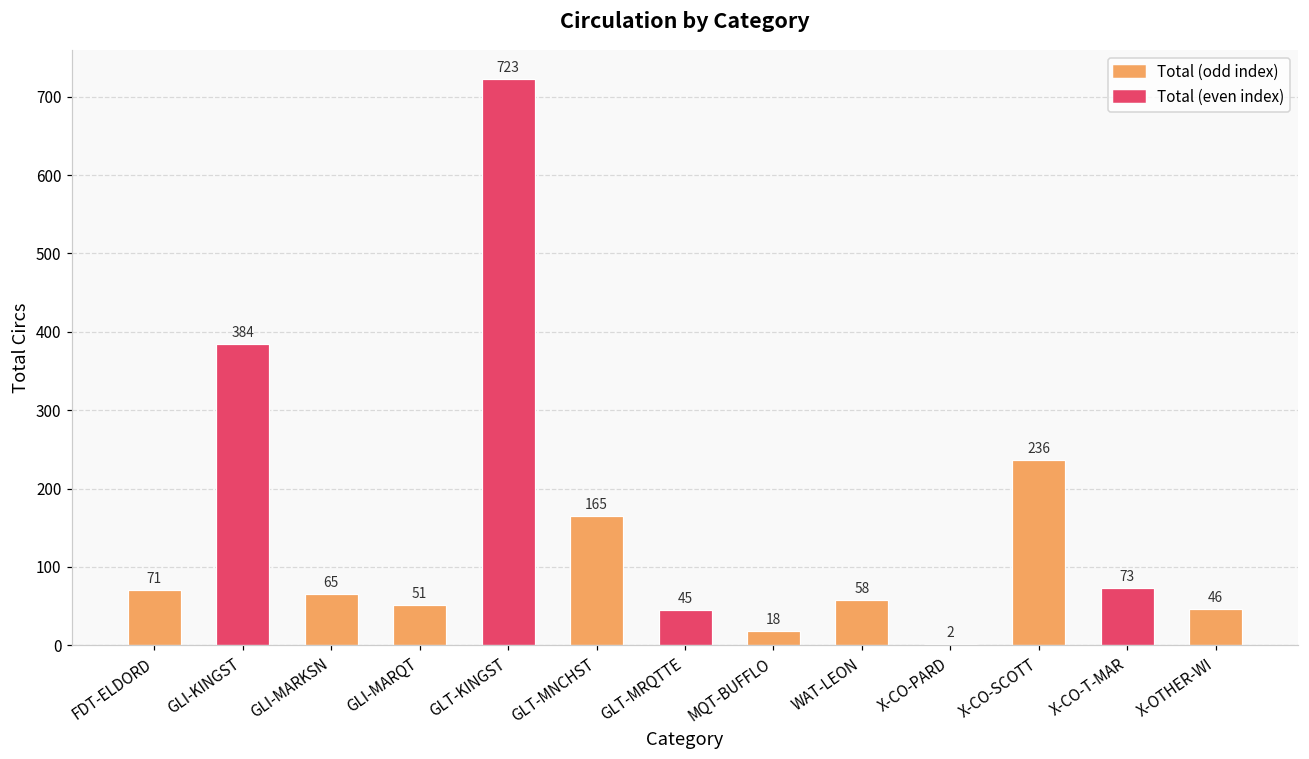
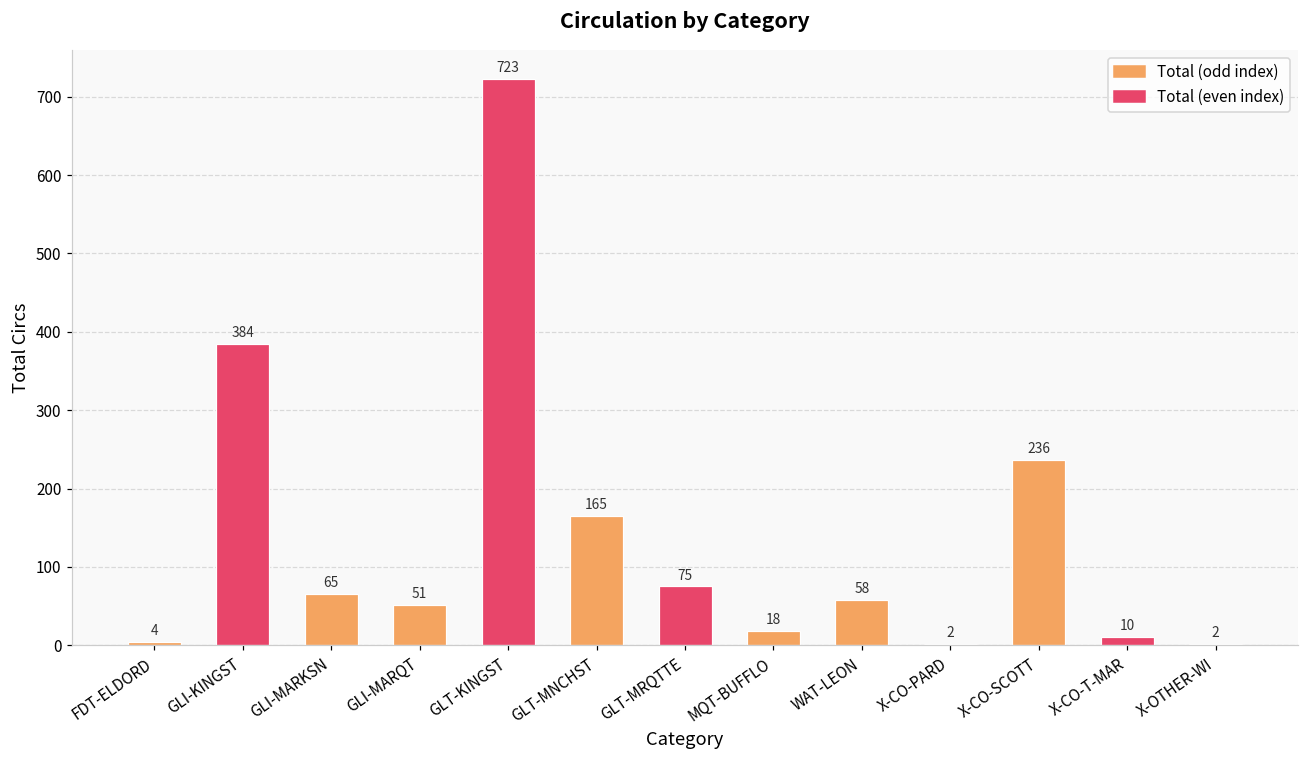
FDT-ELDORD: 71 -> 4
GLT-MRQTTE: 45 -> 75
X-CO-T-MAR: 73 -> 10
X-OTHER-WI: 46 -> 2
